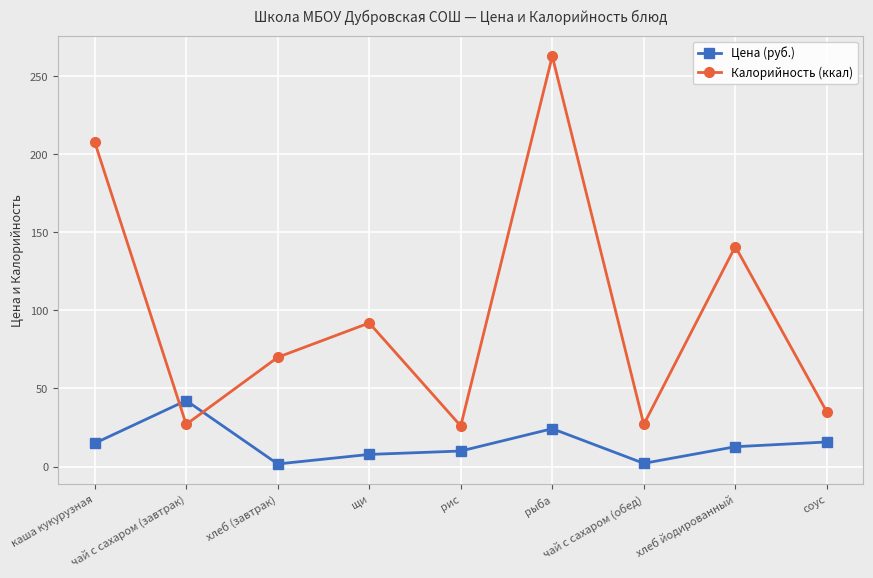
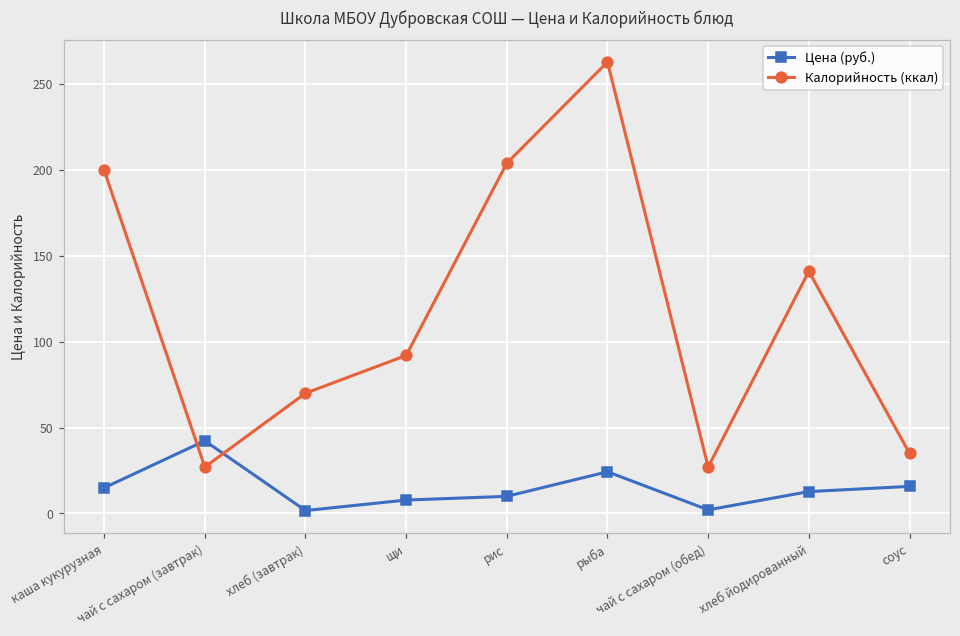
Калорийность (ккал), каша кукурузная: 208 -> 200
Калорийность (ккал), рис: 26 -> 204
